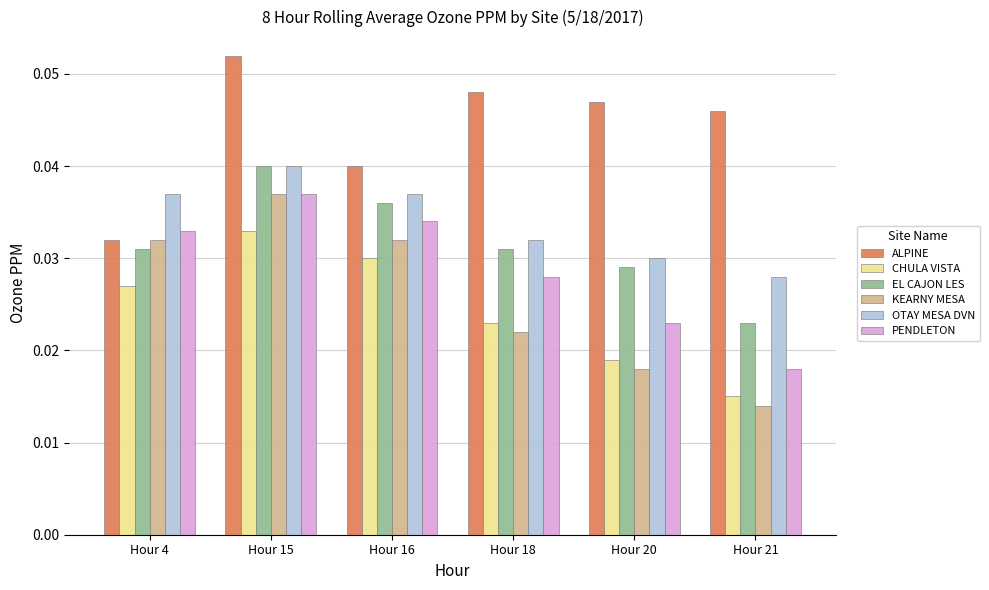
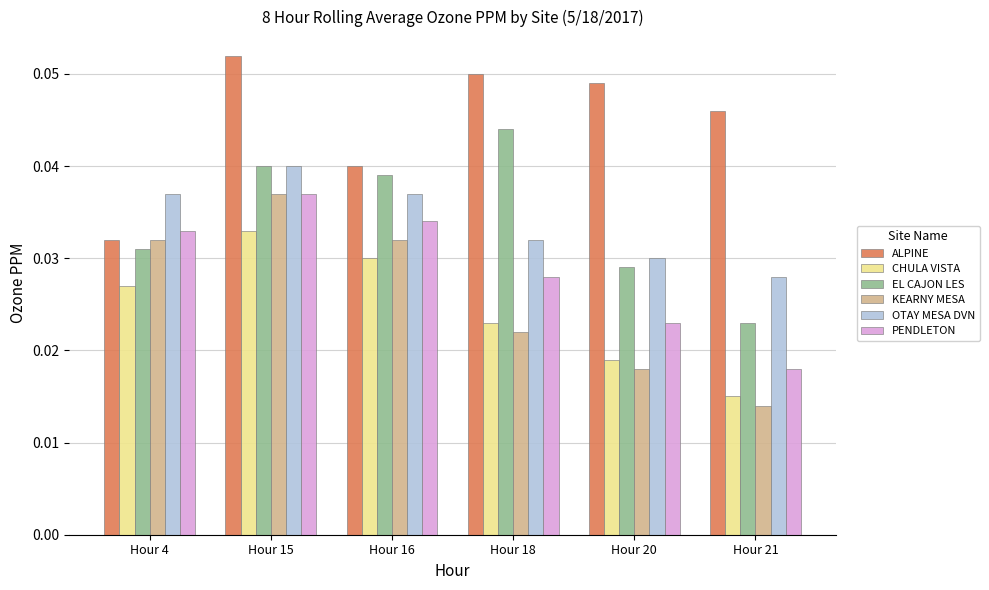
EL CAJON LES, Hour 16: 0.036 -> 0.039
ALPINE, Hour 18: 0.048 -> 0.050
EL CAJON LES, Hour 18: 0.031 -> 0.044
ALPINE, Hour 20: 0.047 -> 0.049
